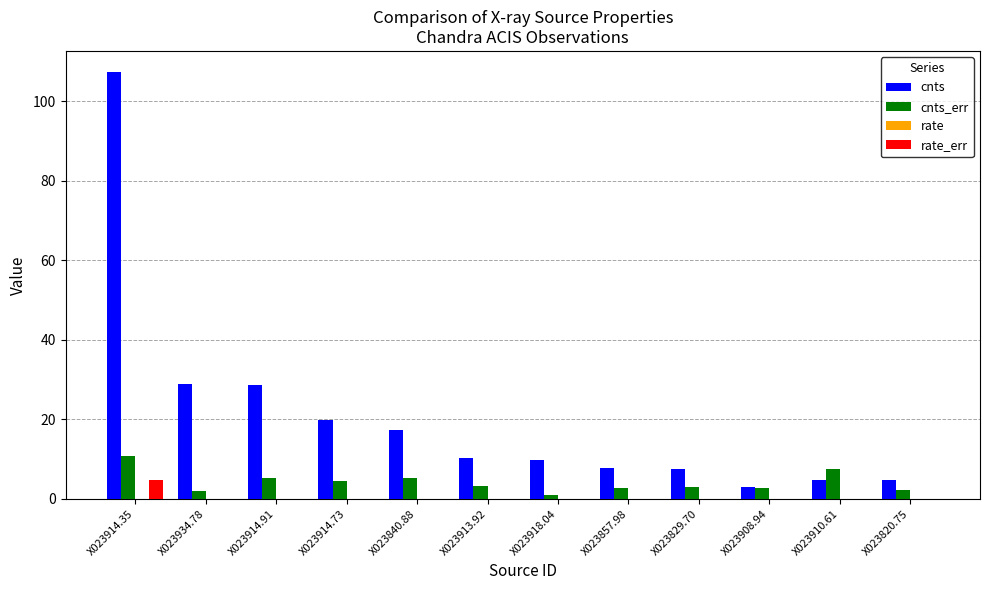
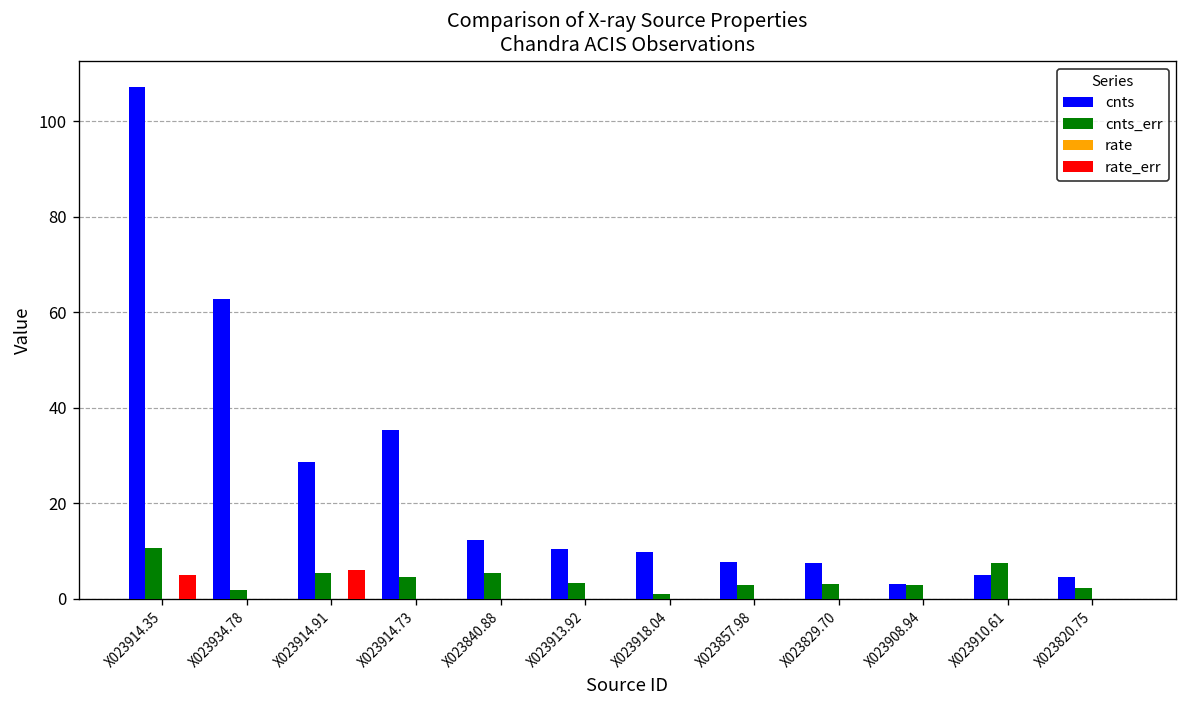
cnts, X023934.78: 29 -> 63
rate_err, X023914.91: 0 -> 6
cnts, X023914.73: 20 -> 35
cnts, X023840.88: 17 -> 12
